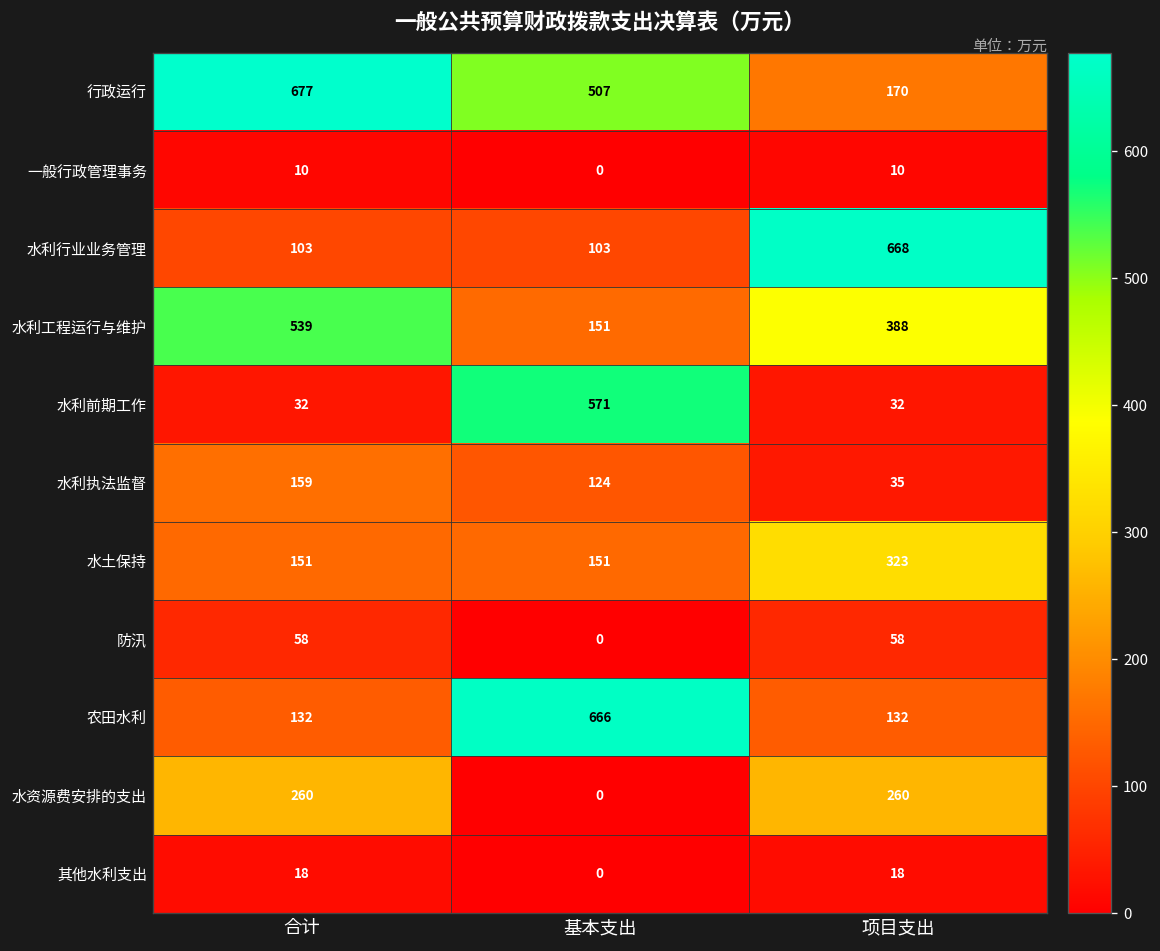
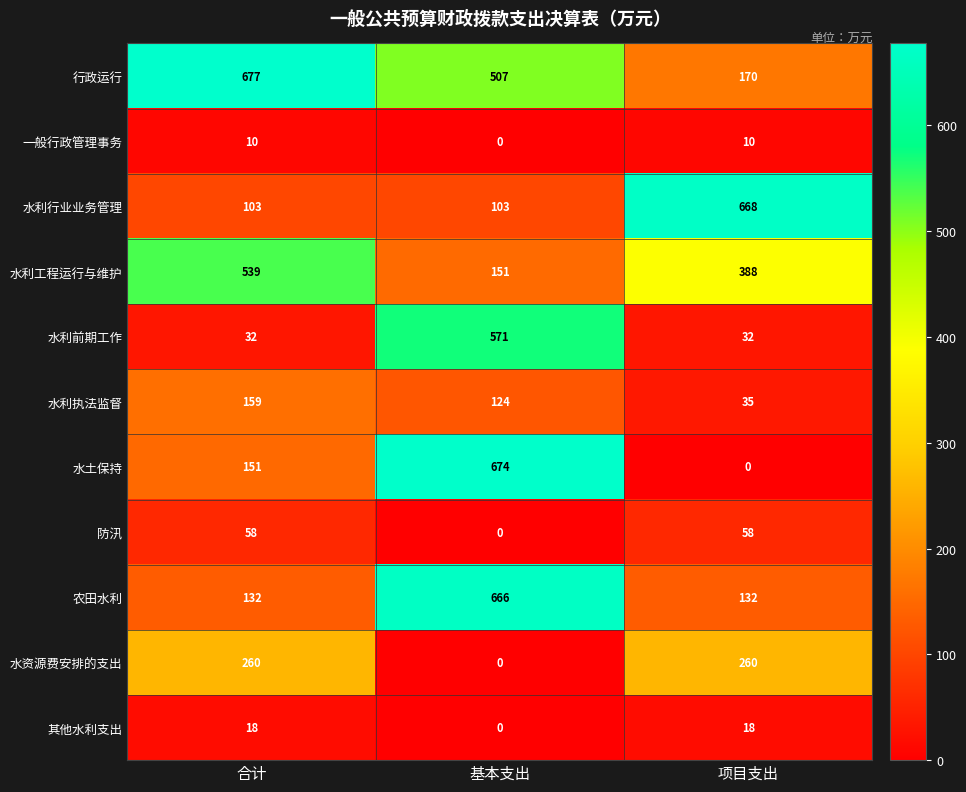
水土保持, 基本支出: 151 -> 674
水土保持, 项目支出: 323 -> 0
